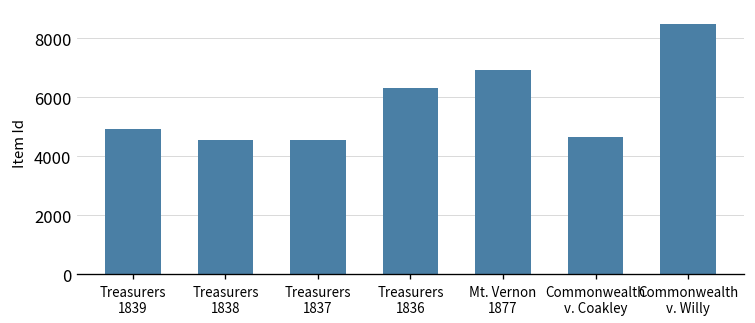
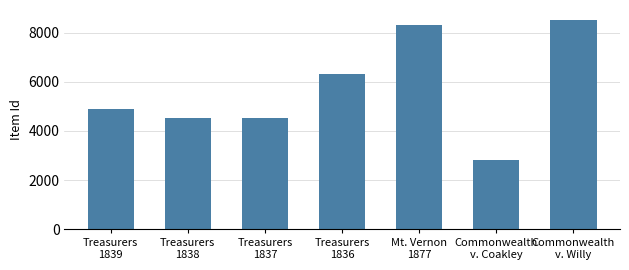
Mt. Vernon 1877: 6900 -> 8300
Commonwealth v. Coakley: 4700 -> 2800
